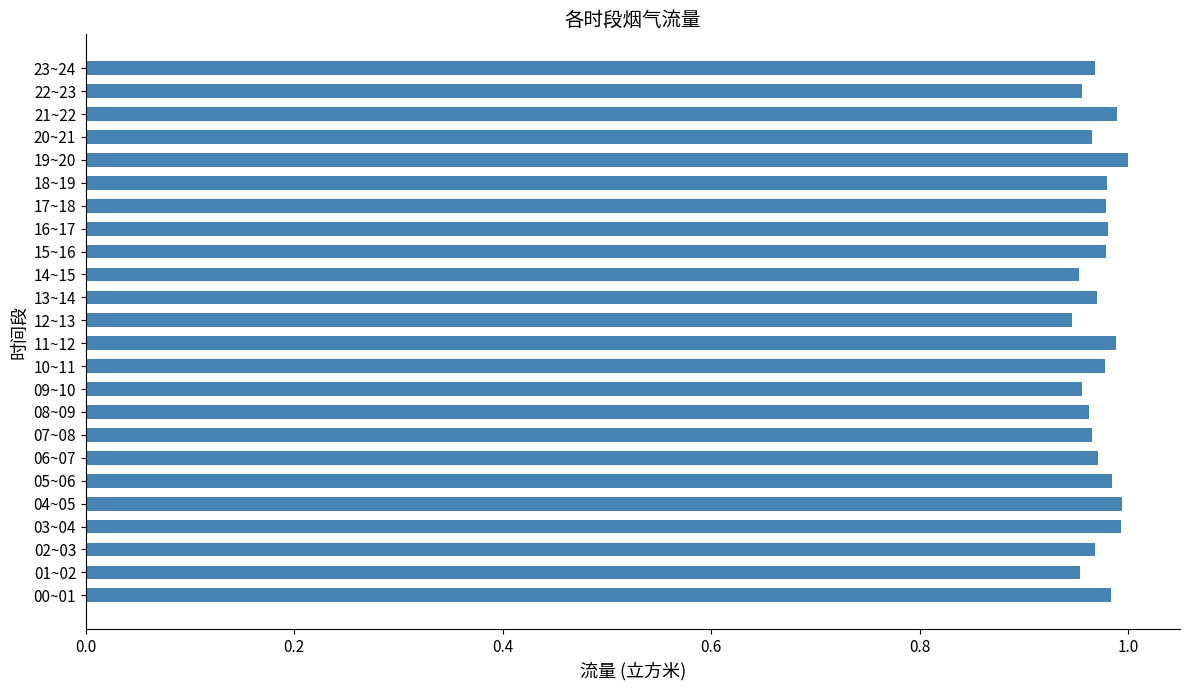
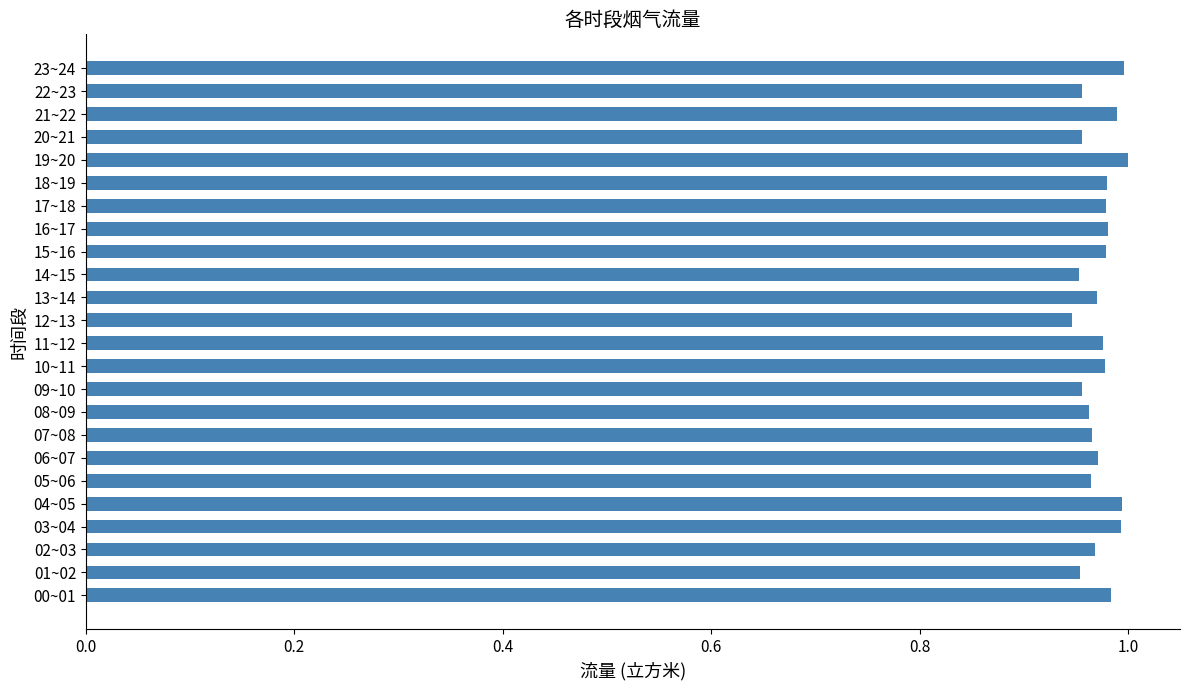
23~24: 0.969 -> 0.996
20~21: 0.965 -> 0.956
11~12: 0.988 -> 0.976
05~06: 0.985 -> 0.964
